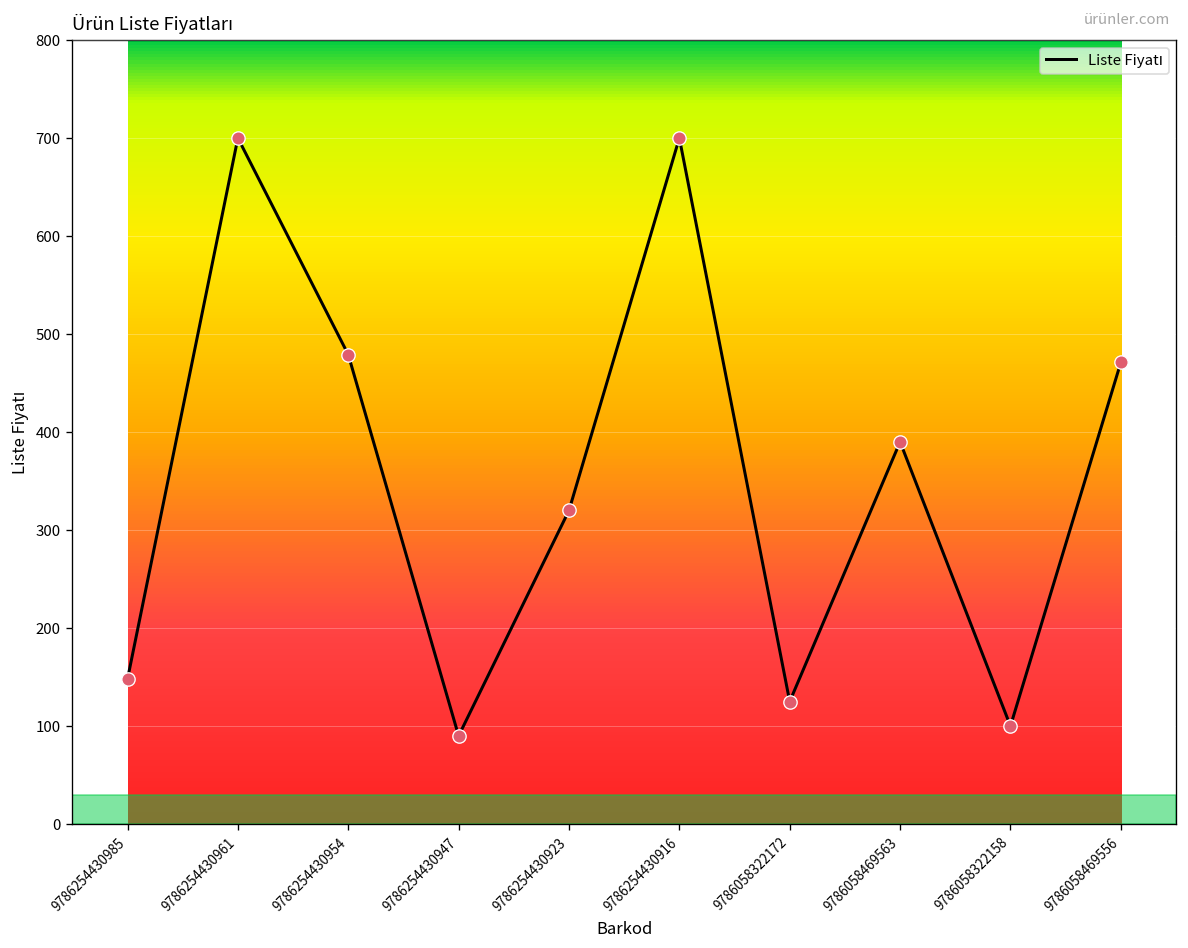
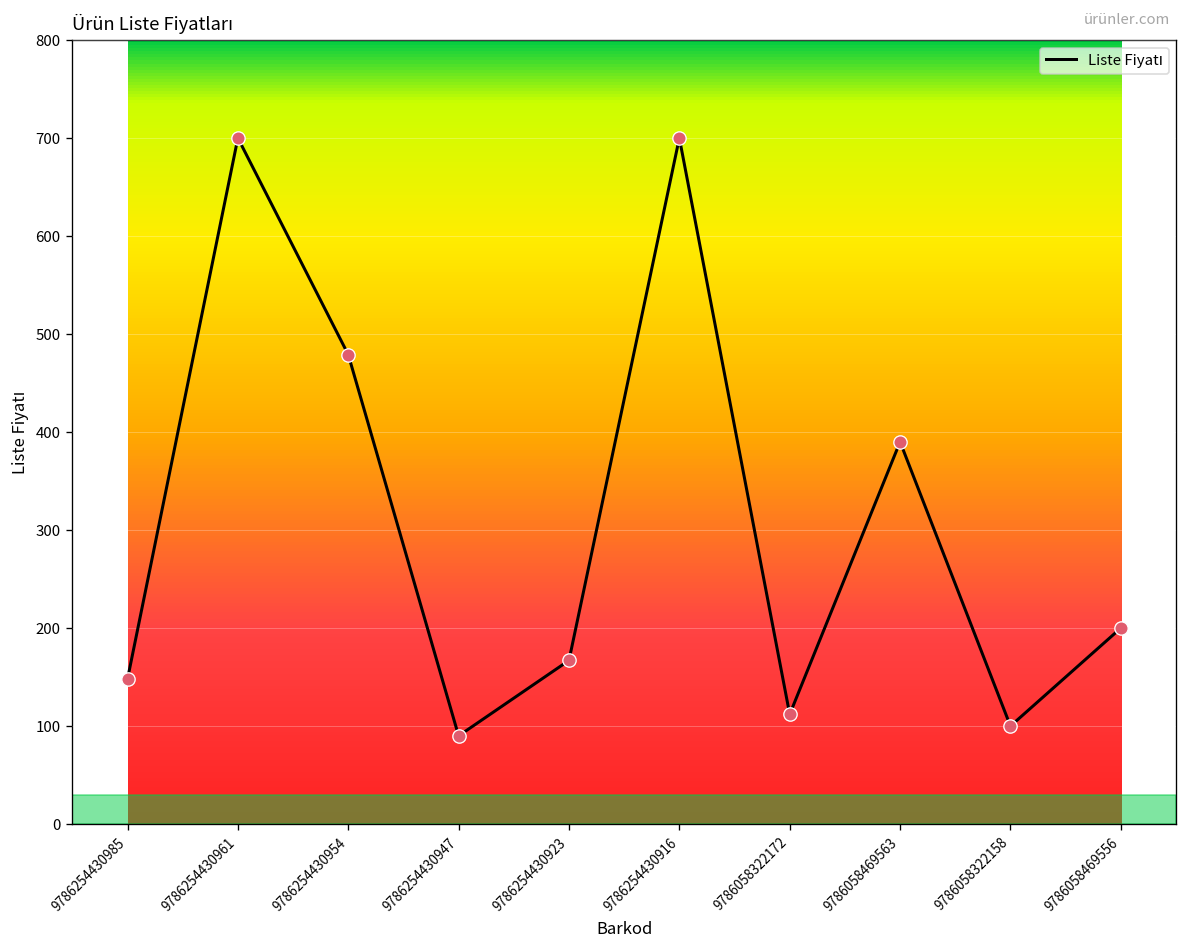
9786254430923: 320 -> 170
9786058322172: 130 -> 110
9786058469556: 470 -> 200
